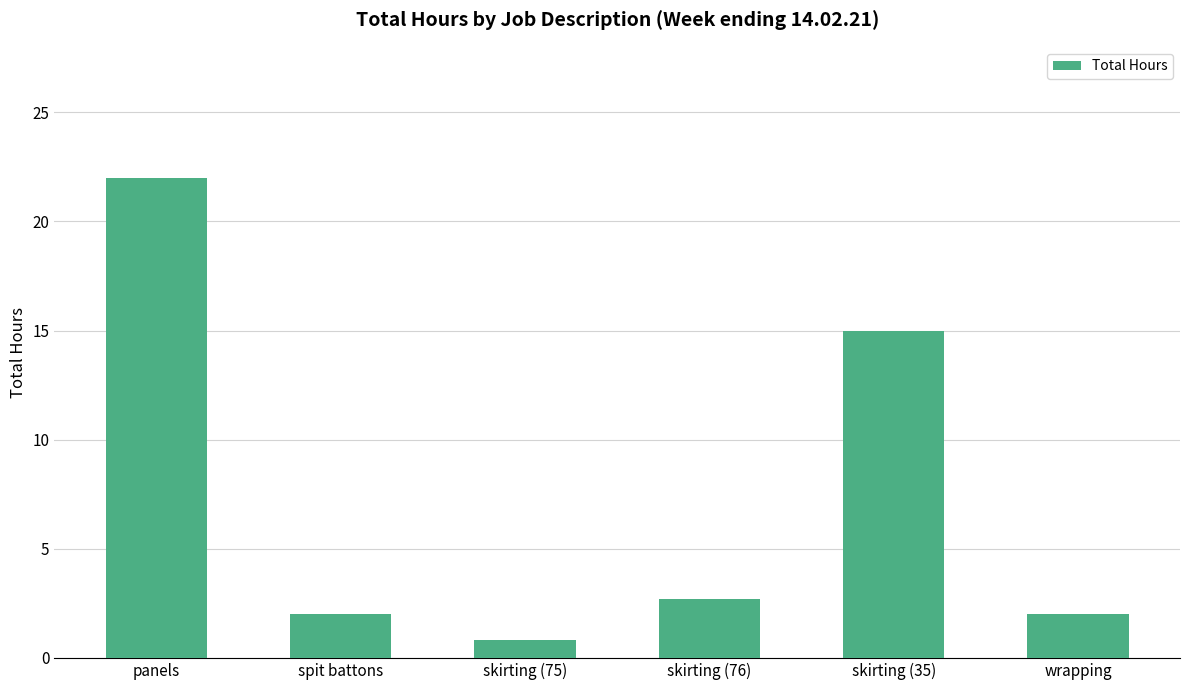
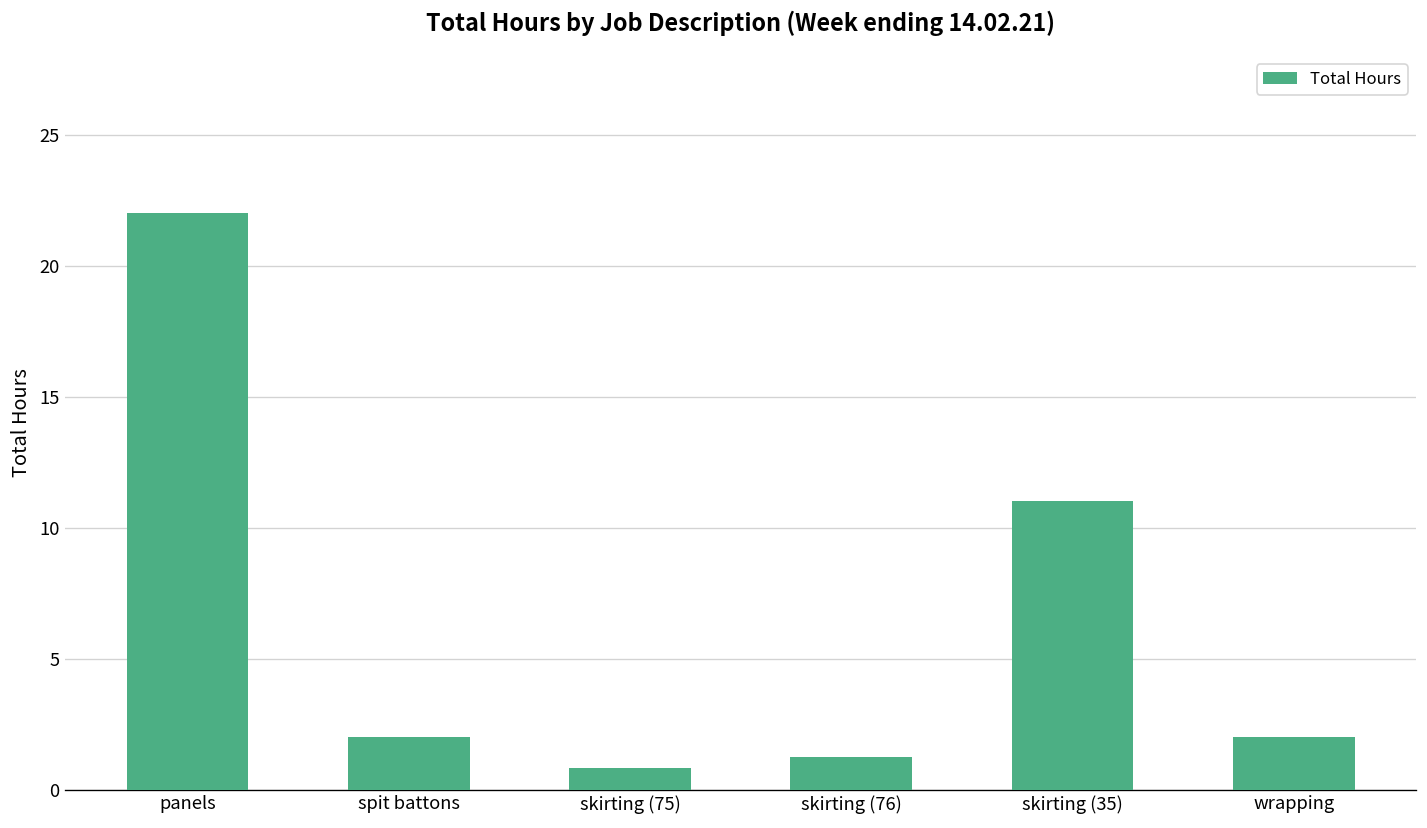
skirting (76): 2.7 -> 1.3
skirting (35): 15 -> 11
